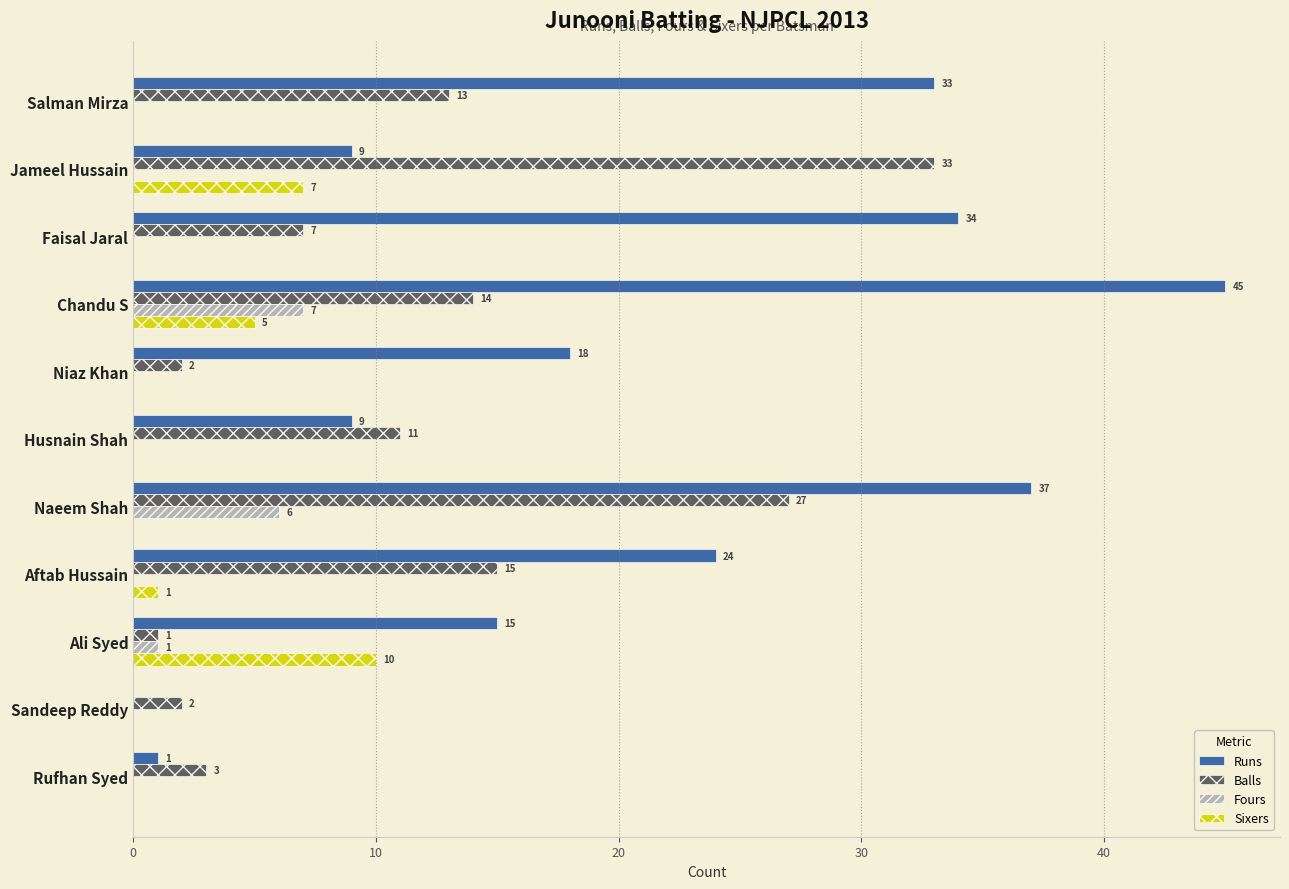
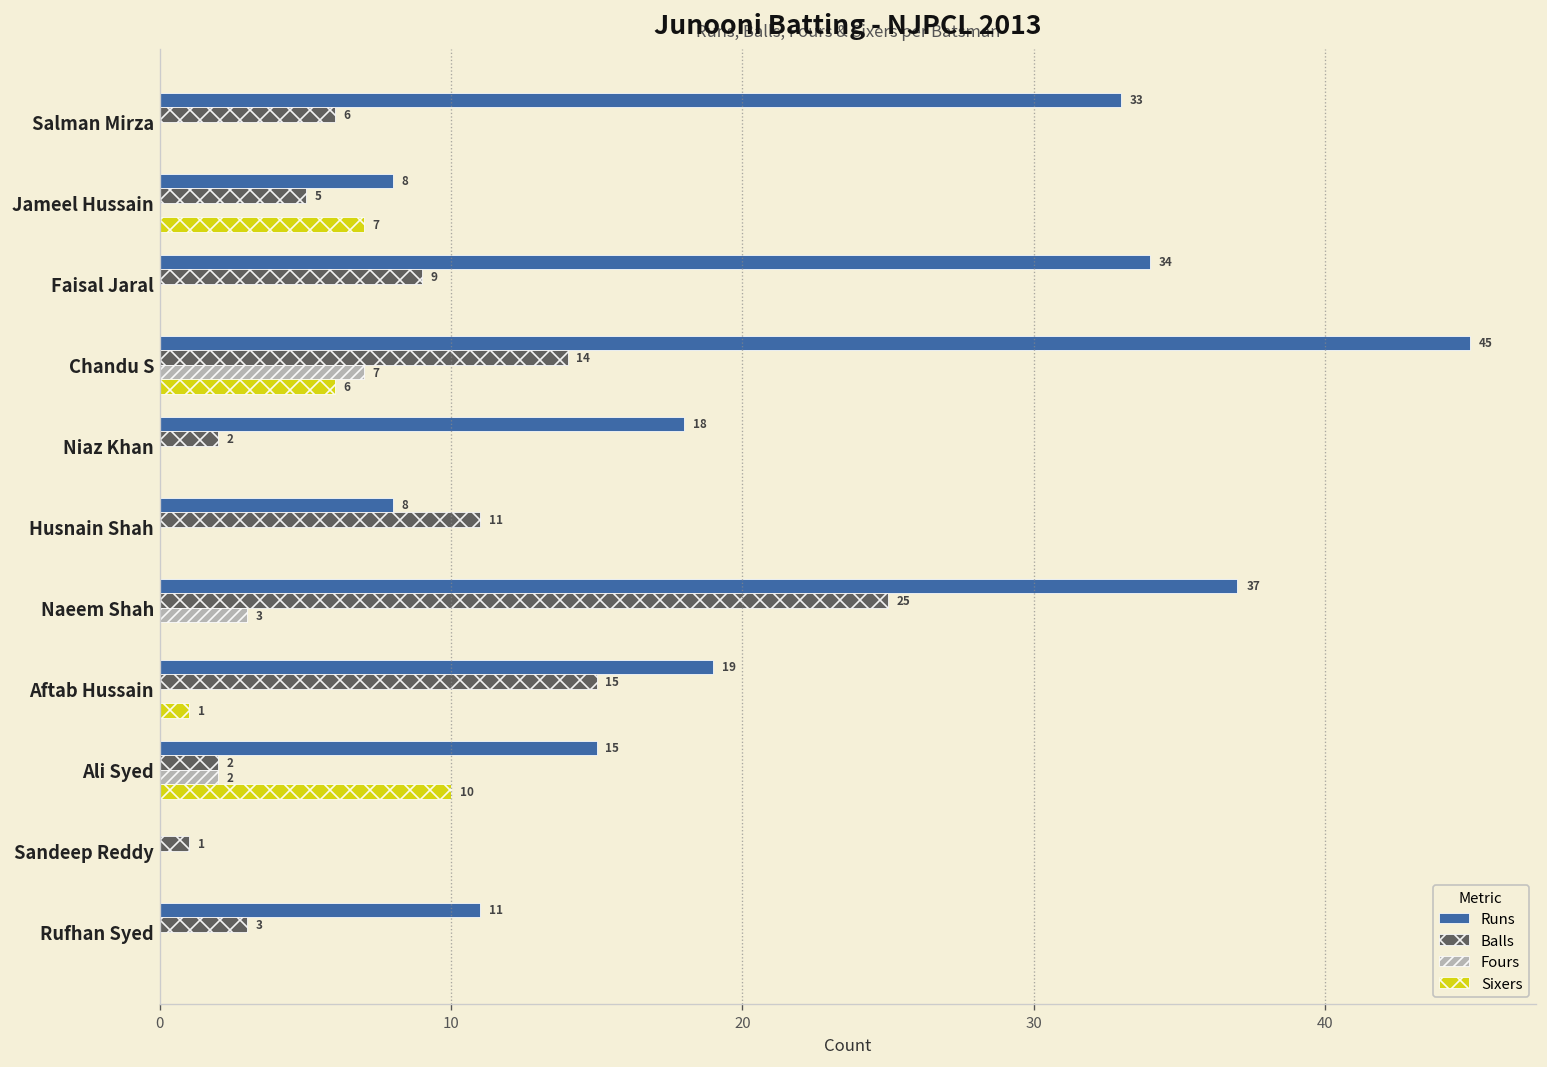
Balls, Salman Mirza: 13 -> 6
Runs, Jameel Hussain: 9 -> 8
Balls, Jameel Hussain: 33 -> 5
Balls, Faisal Jaral: 7 -> 9
Sixers, Chandu S: 5 -> 6
Runs, Husnain Shah: 9 -> 8
Balls, Naeem Shah: 27 -> 25
Fours, Naeem Shah: 6 -> 3
Runs, Aftab Hussain: 24 -> 19
Balls, Ali Syed: 1 -> 2
Fours, Ali Syed: 1 -> 2
Balls, Sandeep Reddy: 2 -> 1
Runs, Rufhan Syed: 1 -> 11
